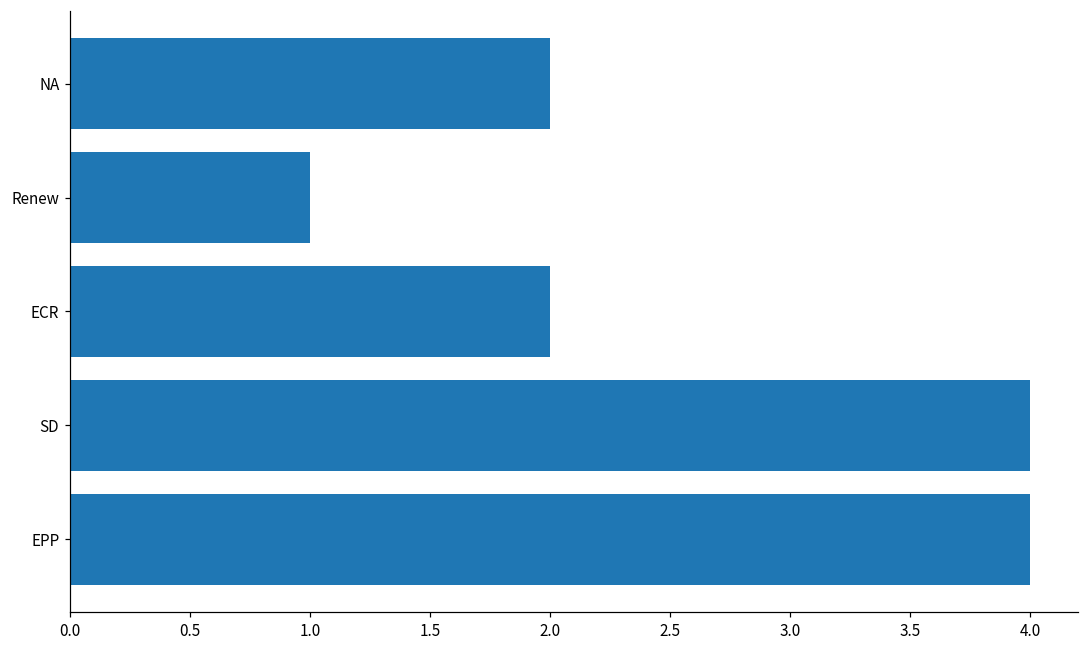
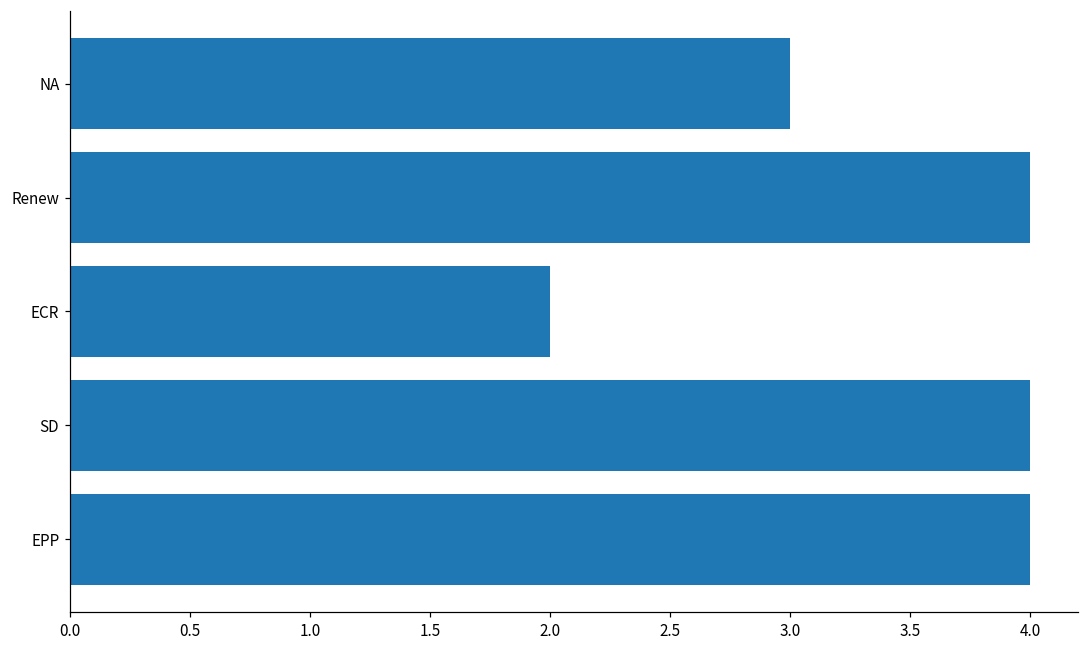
NA: 2 -> 3
Renew: 1 -> 4
